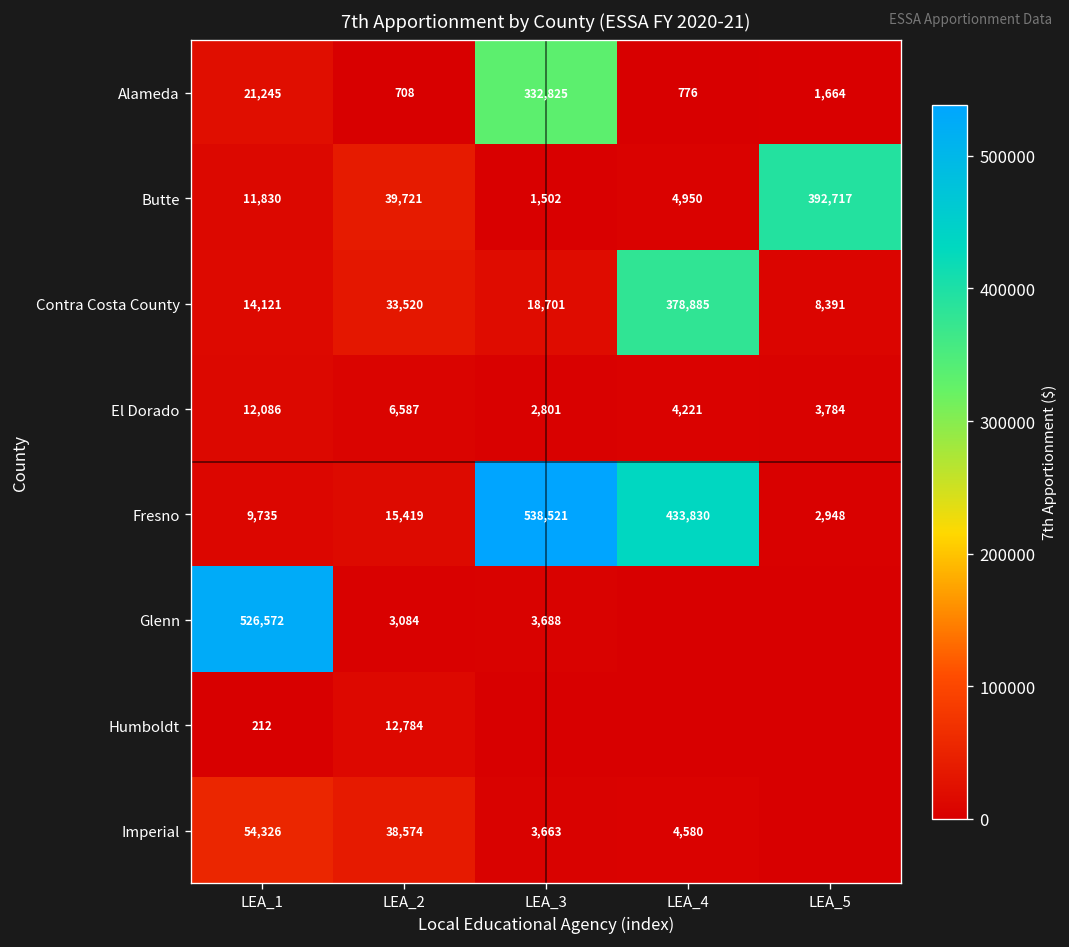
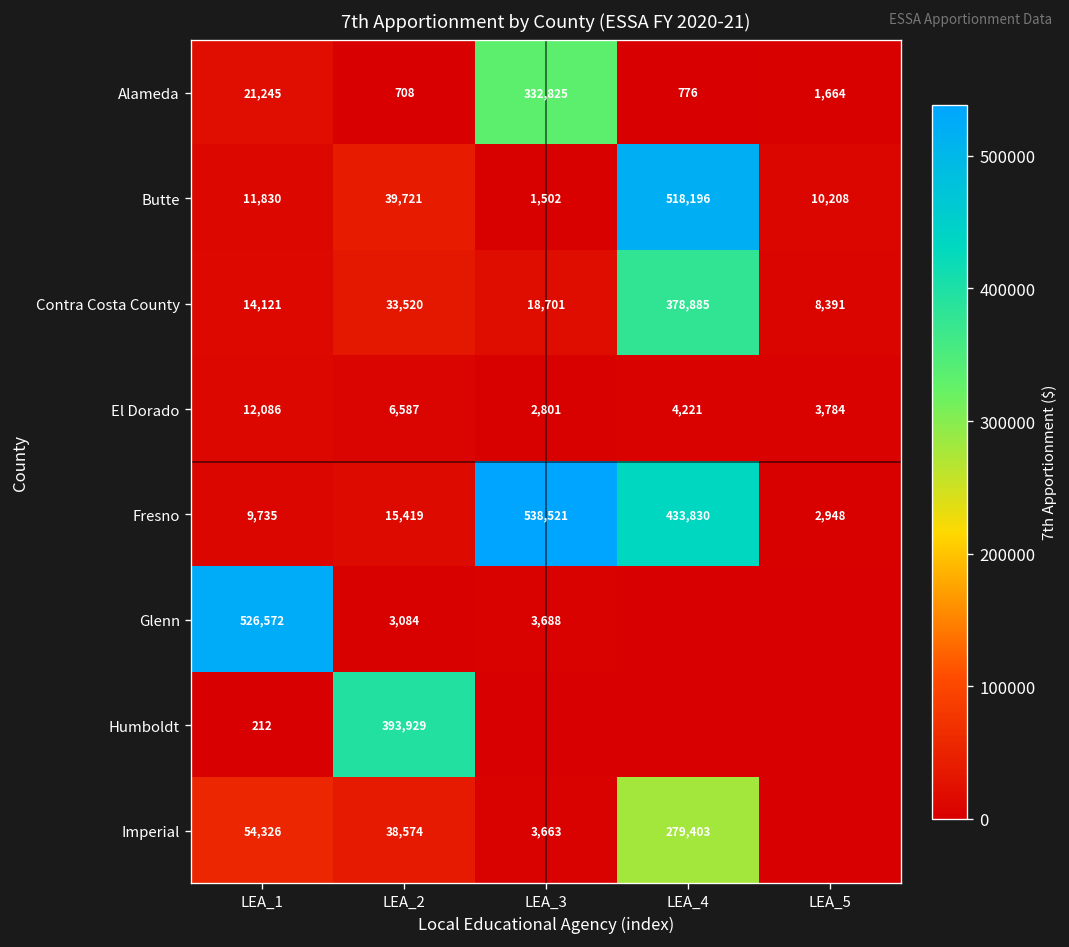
Butte, LEA_4: 4,950 -> 518,196
Butte, LEA_5: 392,717 -> 10,208
Humboldt, LEA_2: 12,784 -> 393,929
Imperial, LEA_4: 4,580 -> 279,403
